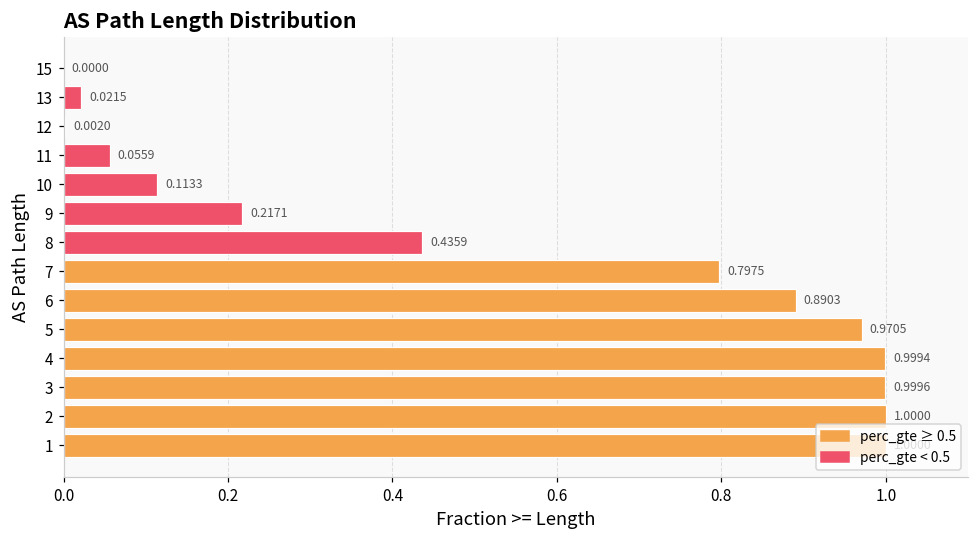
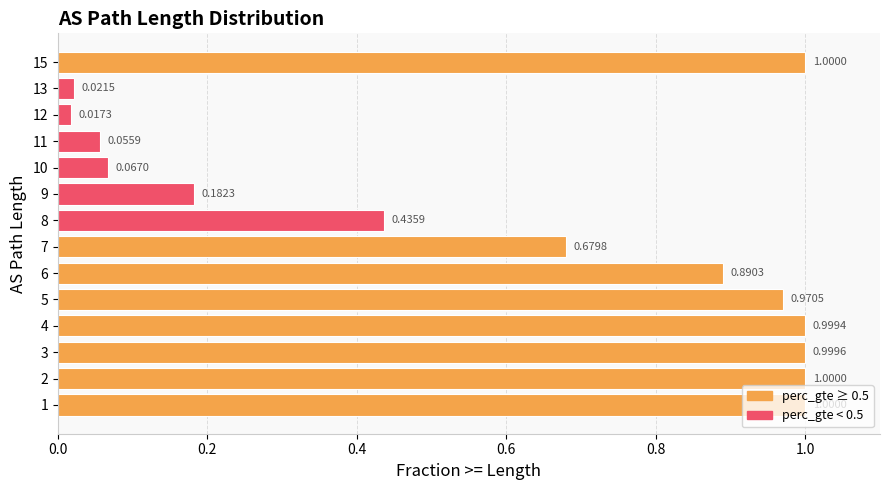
15: 0.0000 -> 1.0000
12: 0.0020 -> 0.0173
10: 0.1133 -> 0.0670
9: 0.2171 -> 0.1823
7: 0.7975 -> 0.6798
